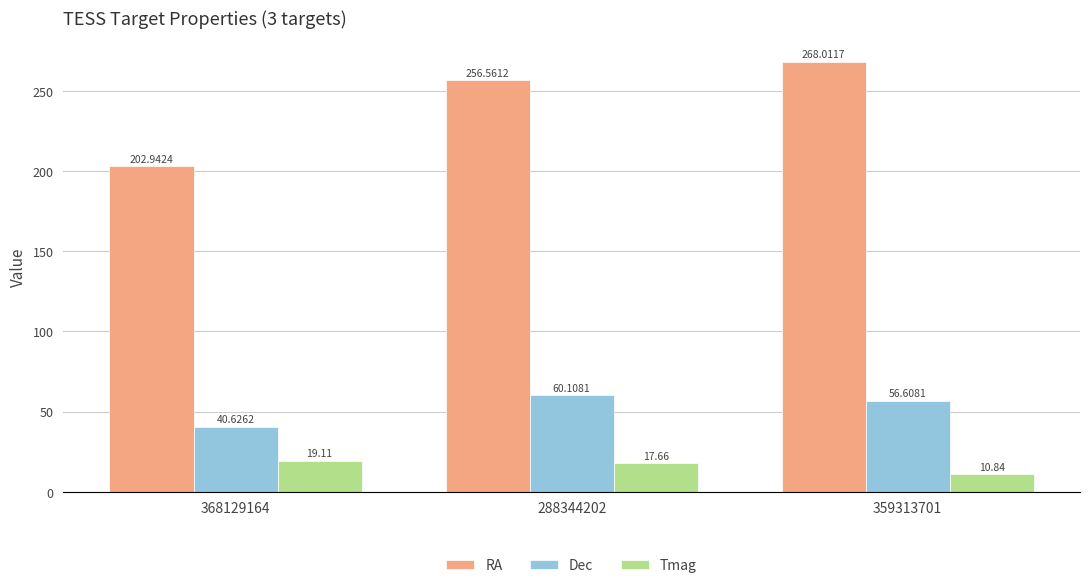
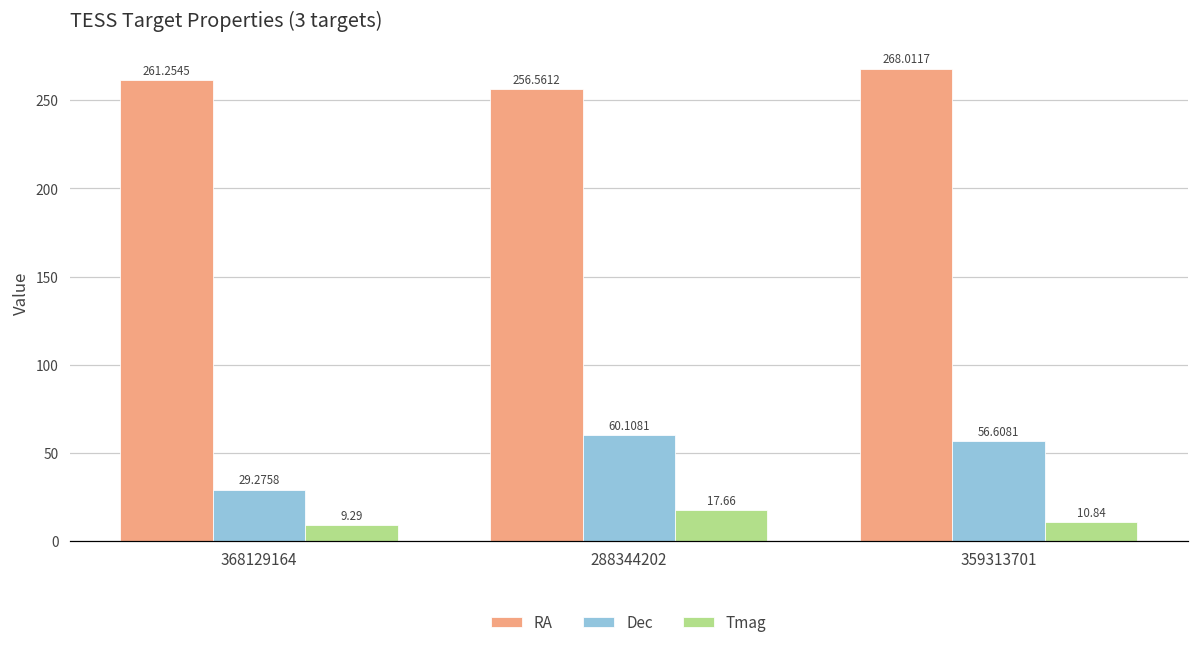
RA, 368129164: 202.9424 -> 261.2545
Dec, 368129164: 40.6262 -> 29.2758
Tmag, 368129164: 19.11 -> 9.29
